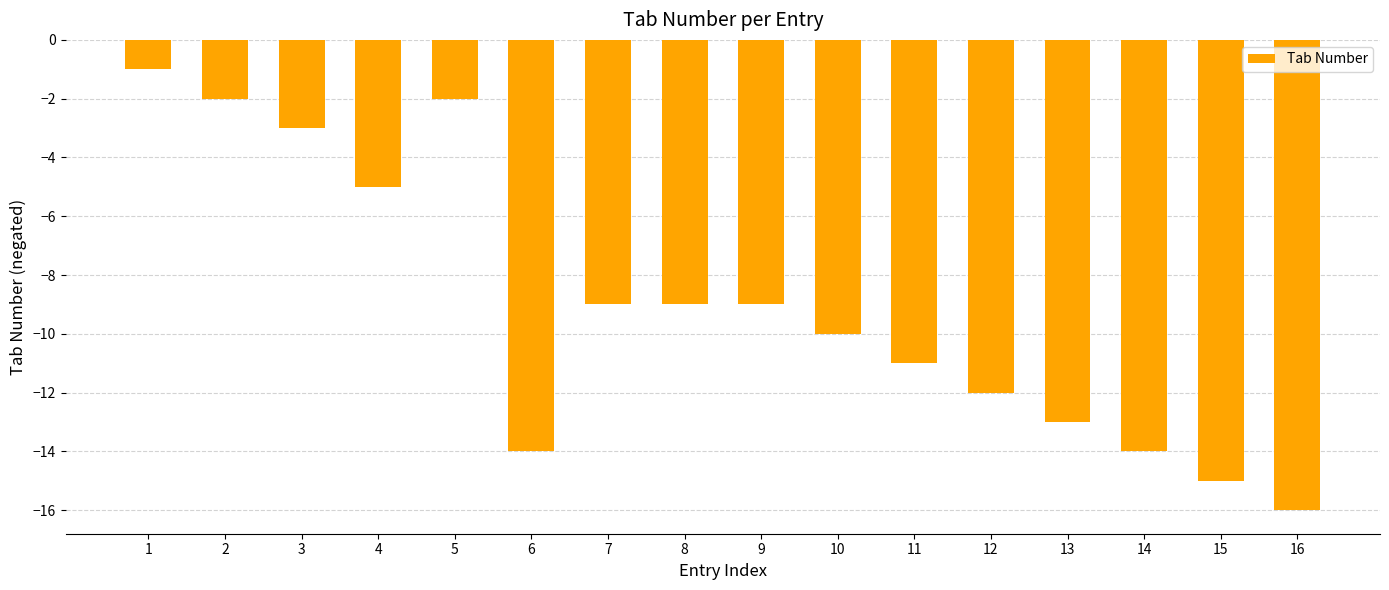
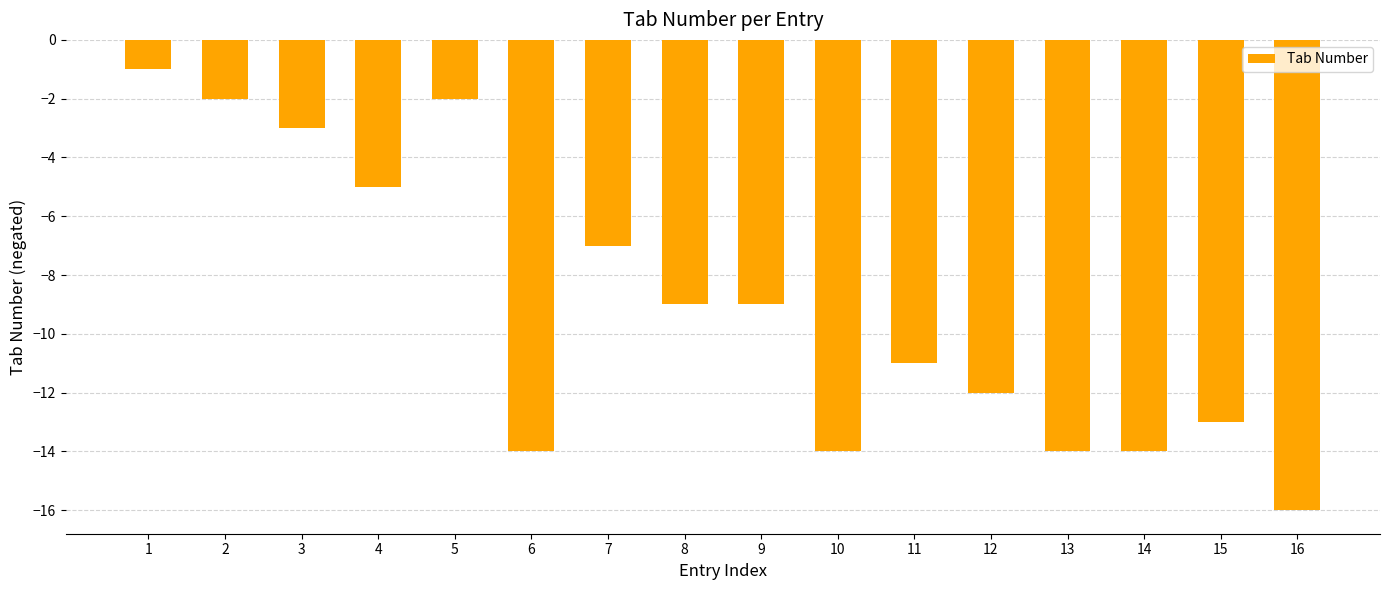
7: -9.0 -> -7.0
10: -10.0 -> -14.0
13: -13.0 -> -14.0
15: -15.0 -> -13.0
